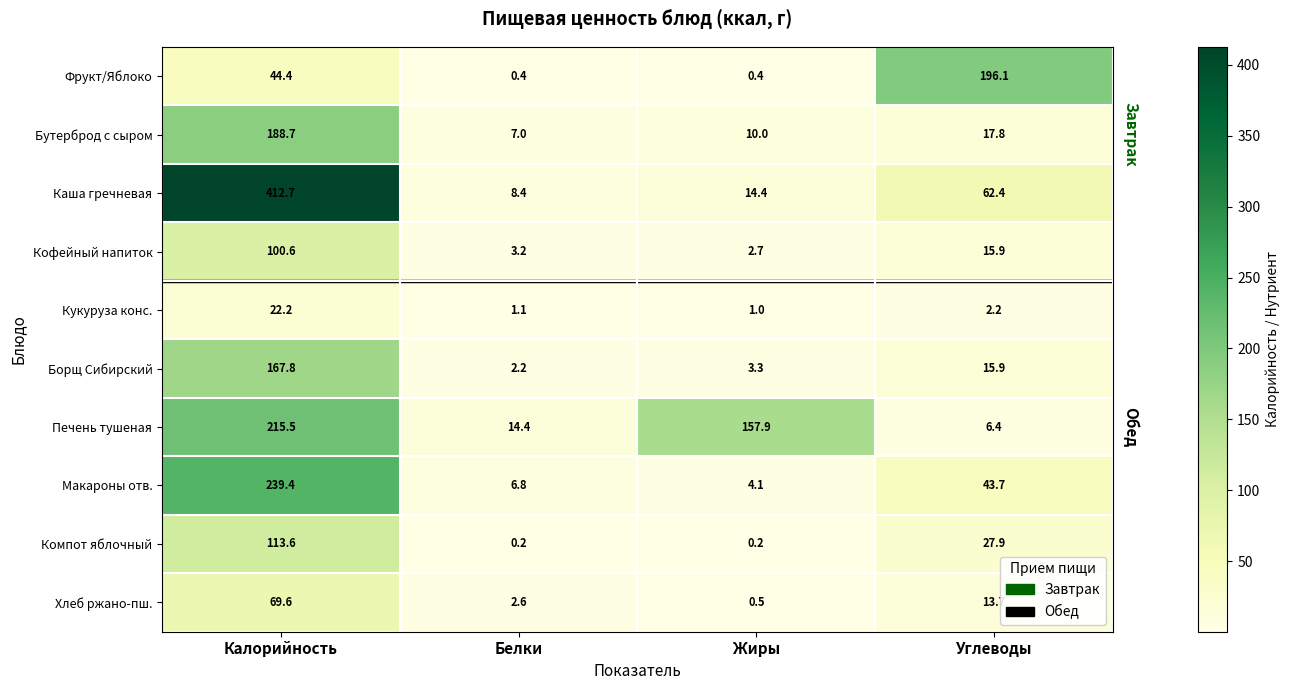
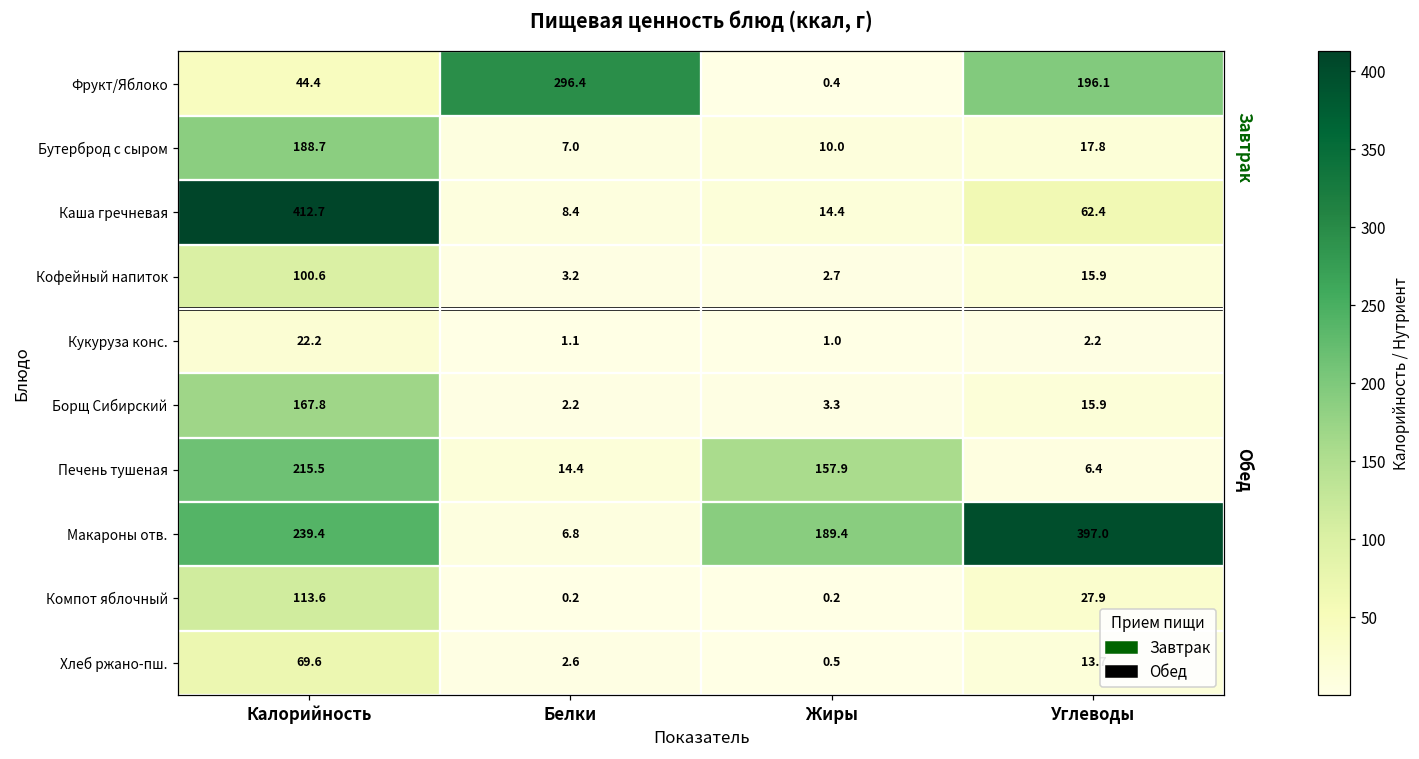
Фрукт/Яблоко, Белки: 0.4 -> 296.4
Макароны отв., Жиры: 4.1 -> 189.4
Макароны отв., Углеводы: 43.7 -> 397.0
